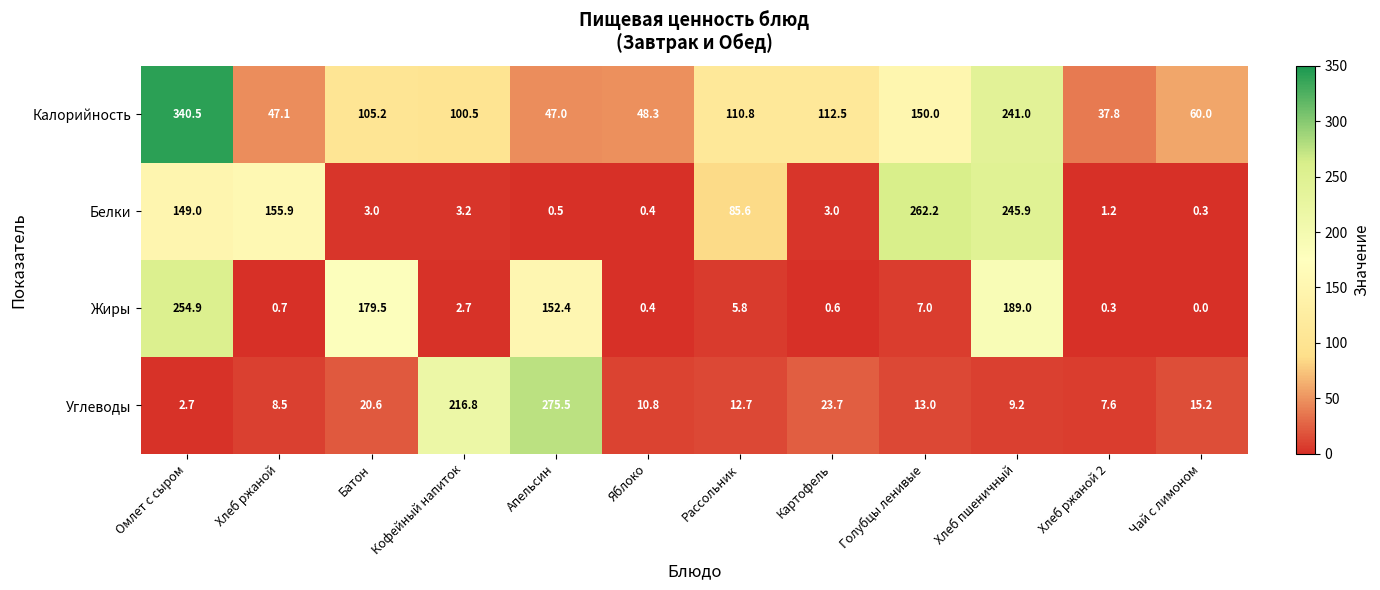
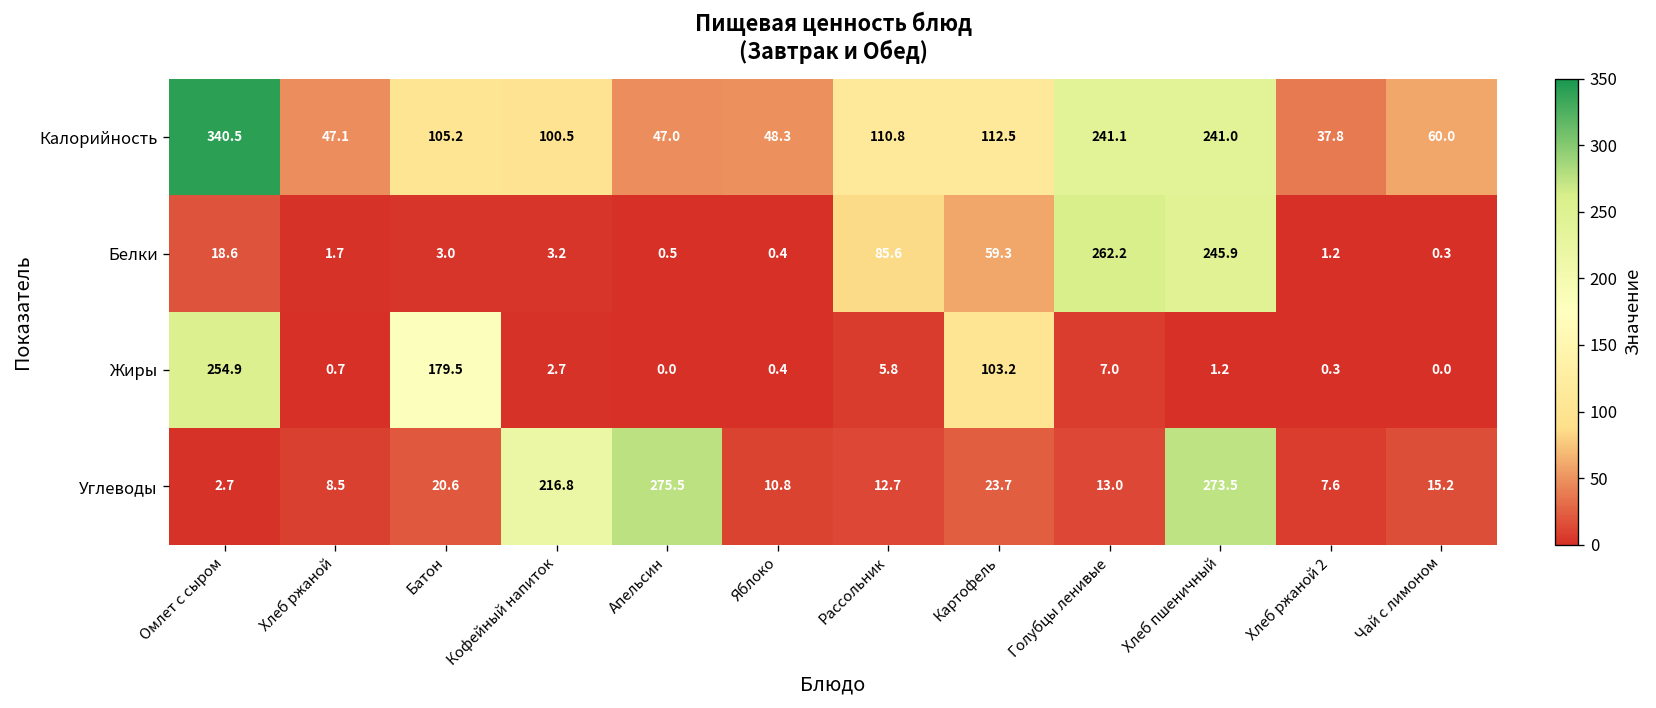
Калорийность, Голубцы ленивые: 150.0 -> 241.1
Белки, Омлет с сыром: 149.0 -> 18.6
Белки, Хлеб ржаной: 155.9 -> 1.7
Белки, Картофель: 3.0 -> 59.3
Жиры, Апельсин: 152.4 -> 0.0
Жиры, Картофель: 0.6 -> 103.2
Жиры, Хлеб пшеничный: 189.0 -> 1.2
Углеводы, Хлеб пшеничный: 9.2 -> 273.5
